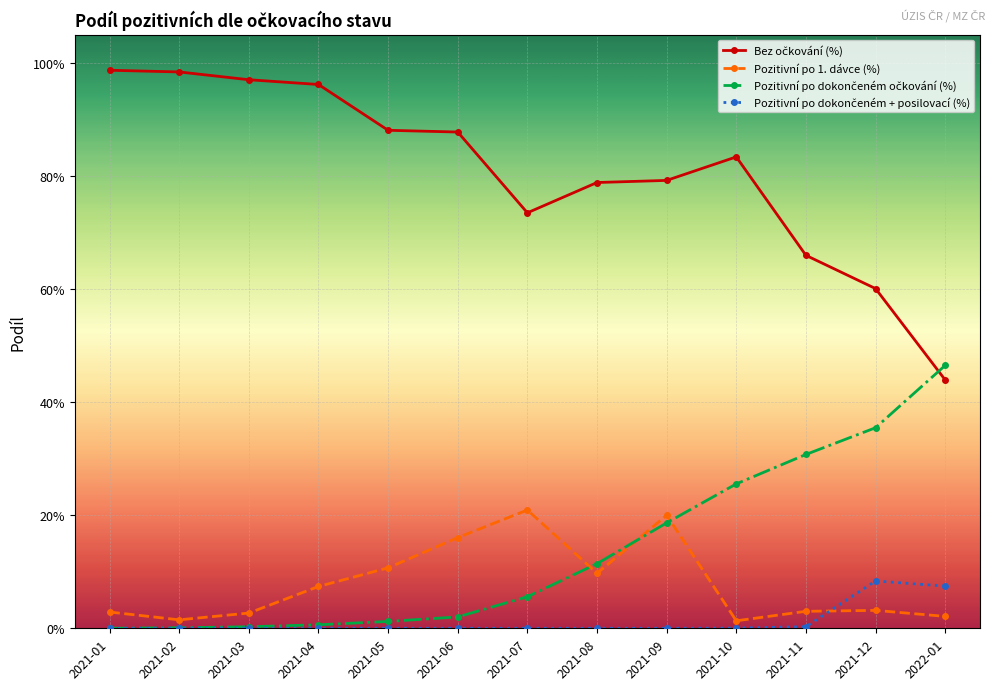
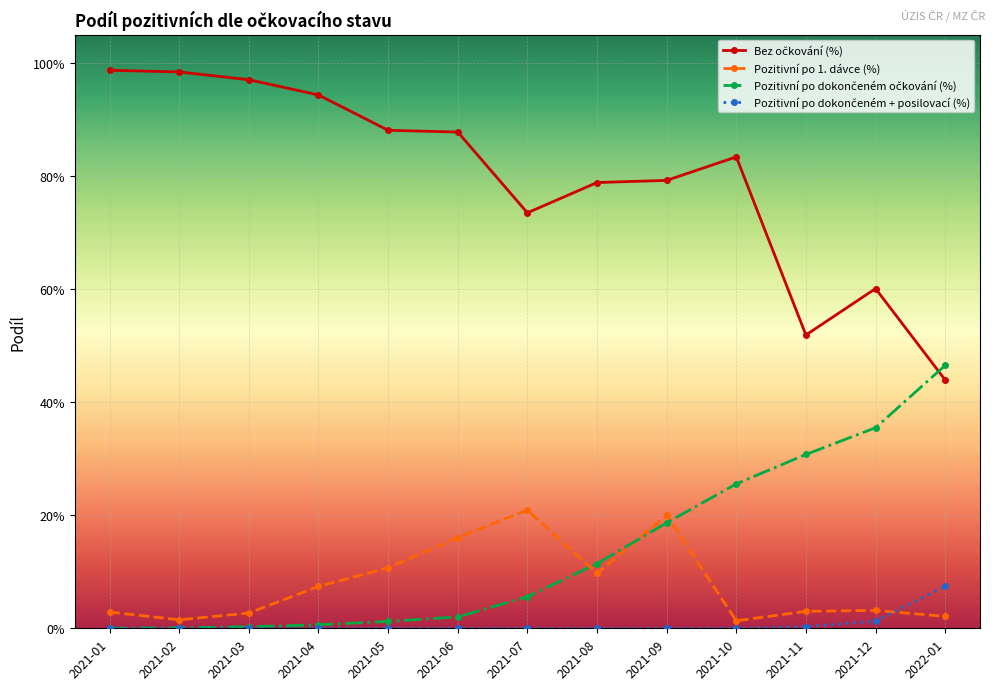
Bez očkování (%), 2021-04: 96% -> 94%
Bez očkování (%), 2021-11: 66% -> 52%
Pozitivní po dokončeném + posilovací (%), 2021-12: 8% -> 1%
